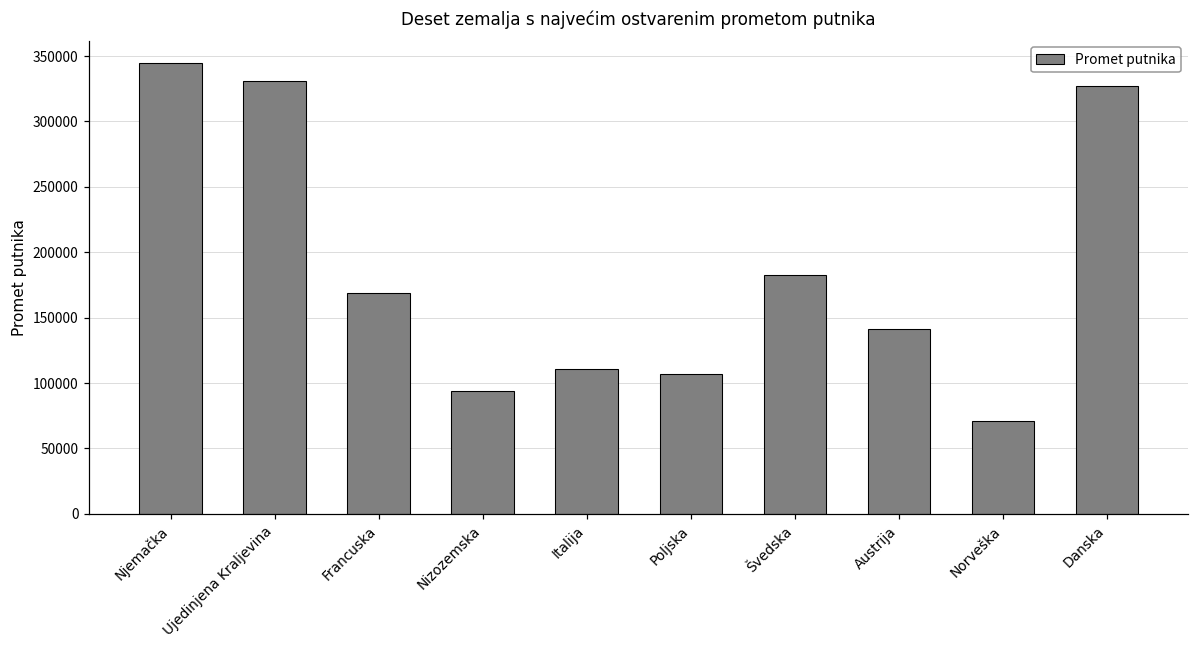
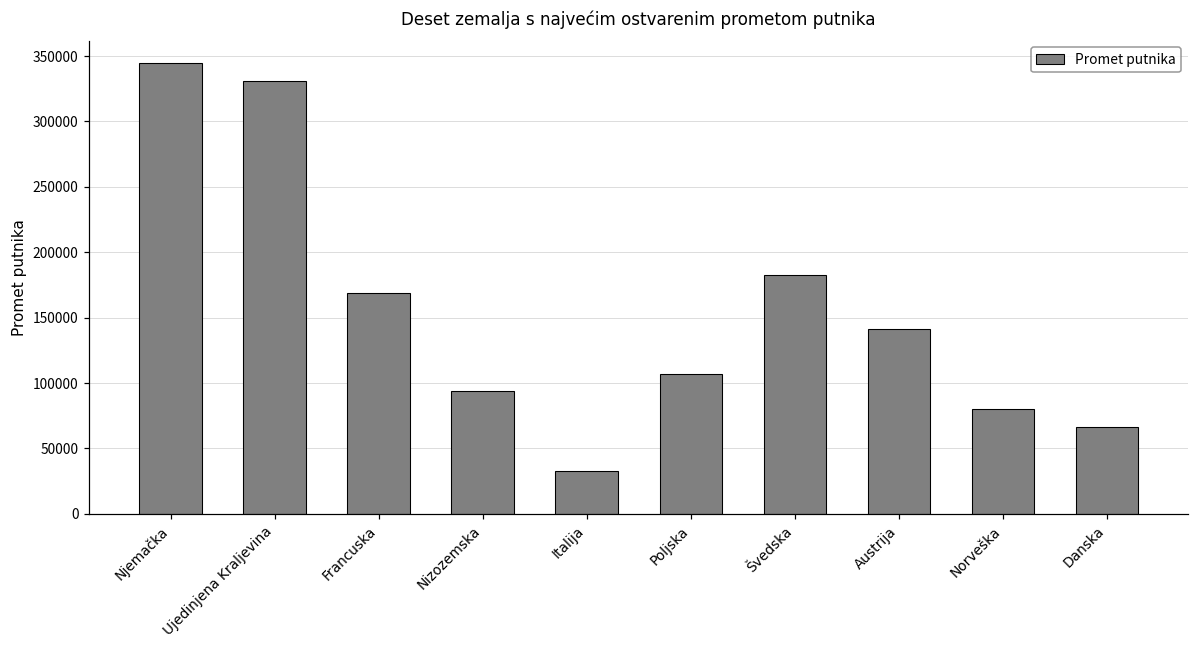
Italija: 111000 -> 33000
Norveška: 71000 -> 80000
Danska: 327000 -> 67000
